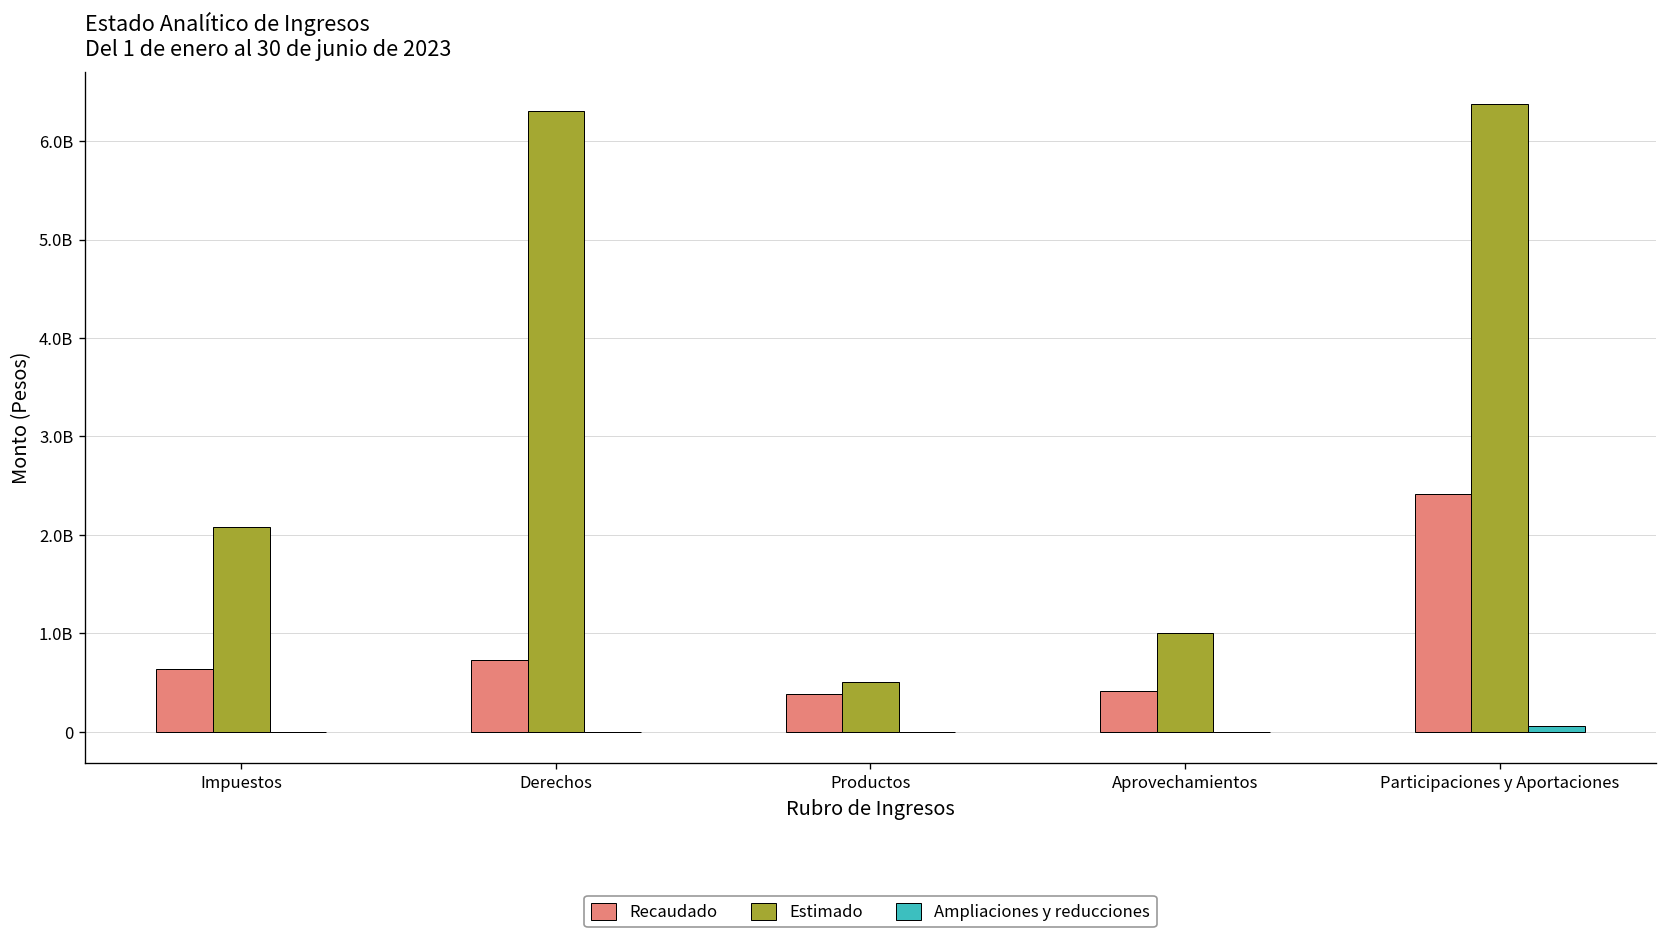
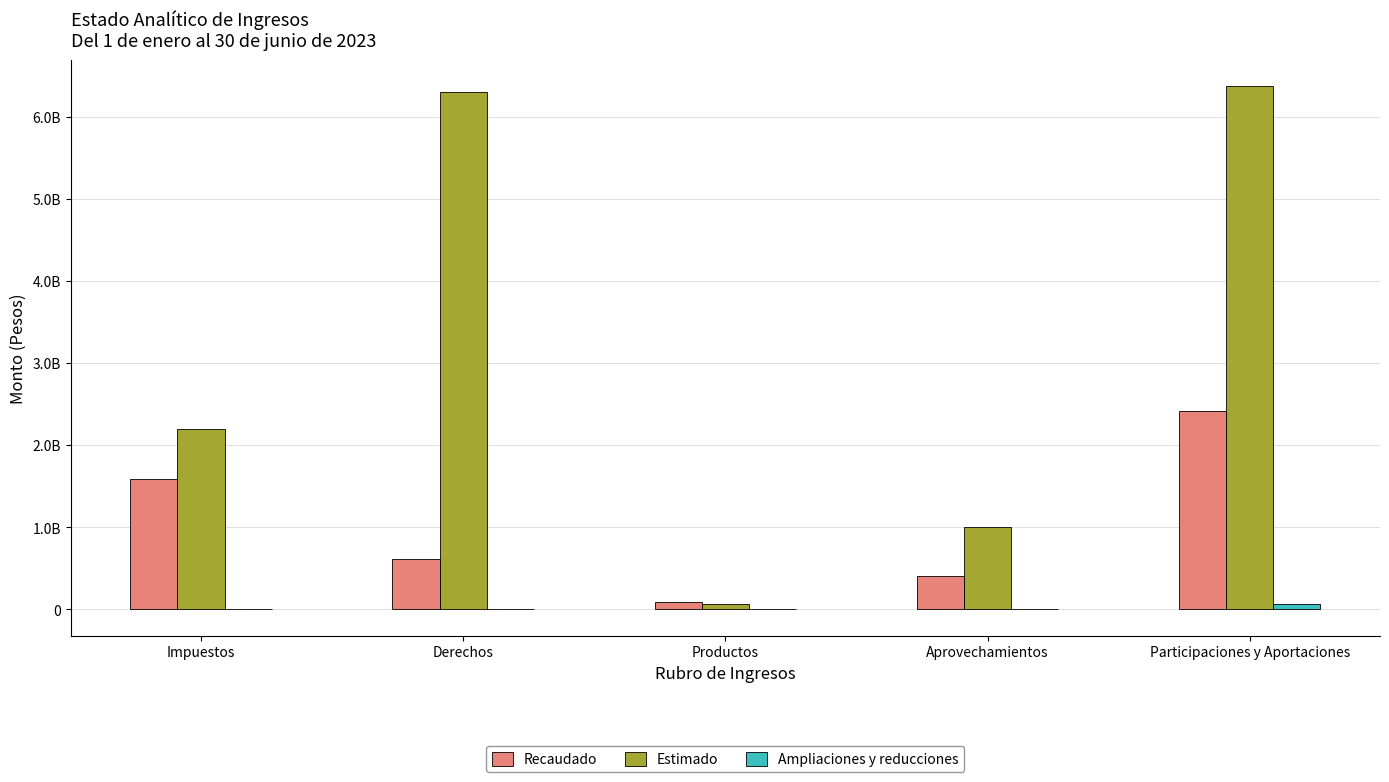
Recaudado, Impuestos: 600000000 -> 1600000000
Estimado, Impuestos: 2100000000 -> 2200000000
Recaudado, Derechos: 700000000 -> 600000000
Recaudado, Productos: 400000000 -> 100000000
Estimado, Productos: 500000000 -> 100000000
